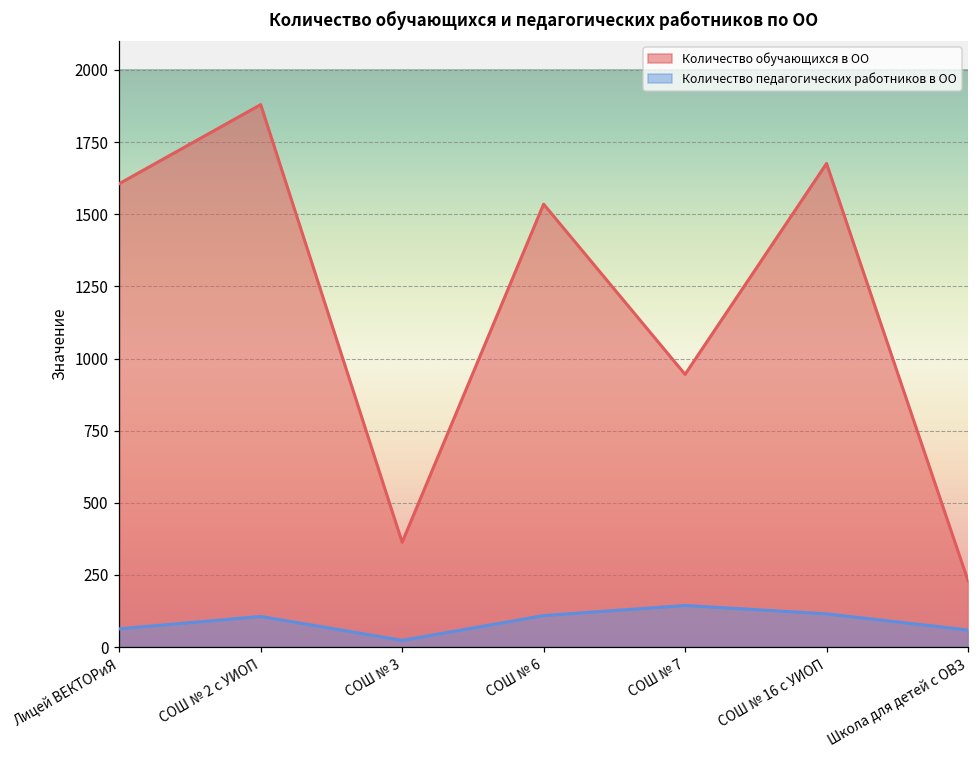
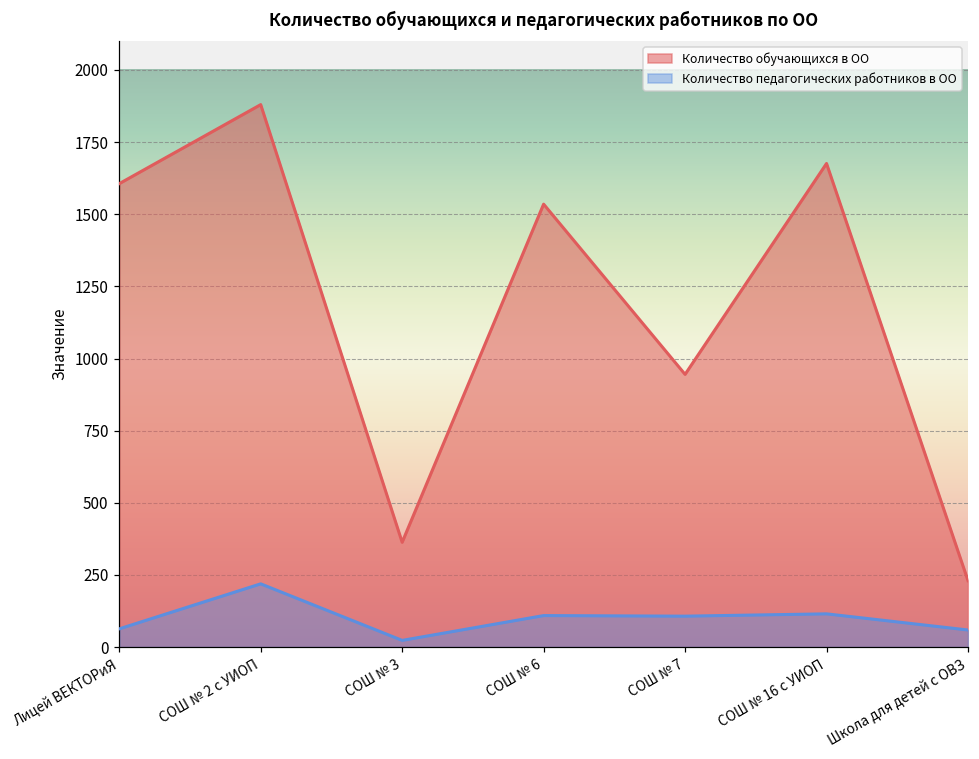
Количество педагогических работников в ОО, СОШ № 2 с УИОП: 110 -> 220
Количество педагогических работников в ОО, СОШ № 7: 140 -> 110
